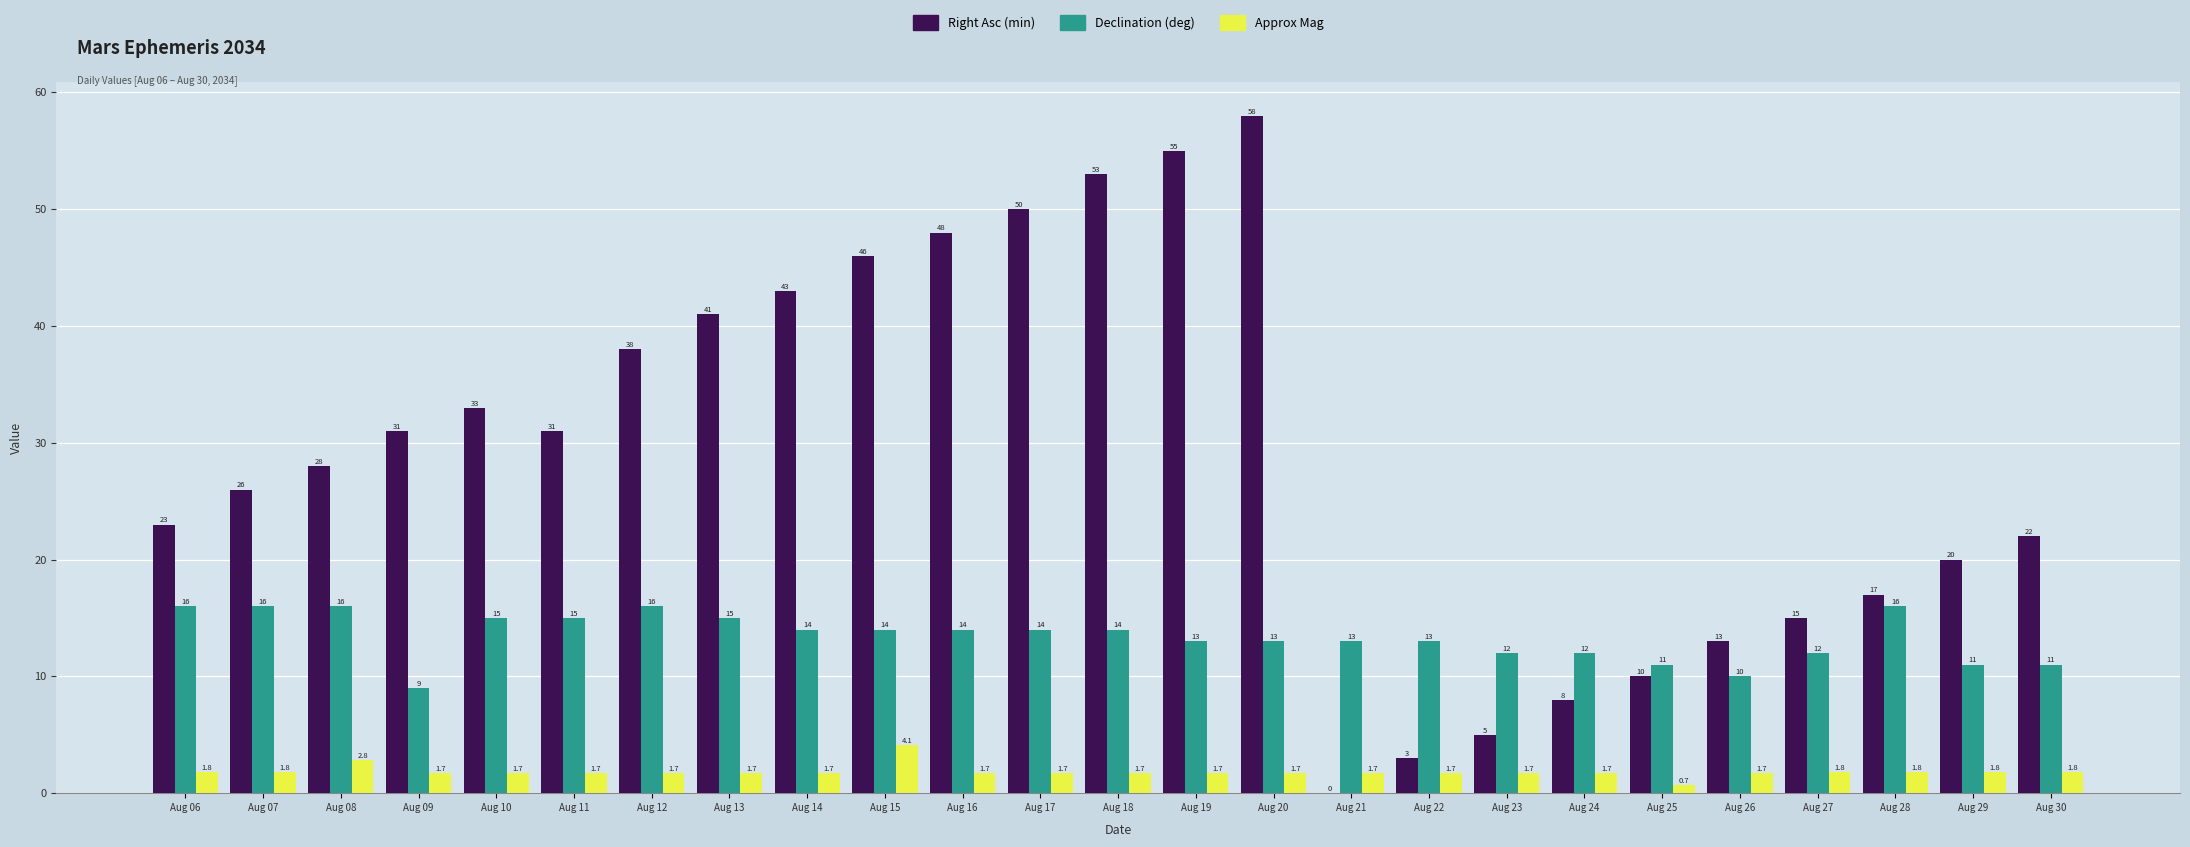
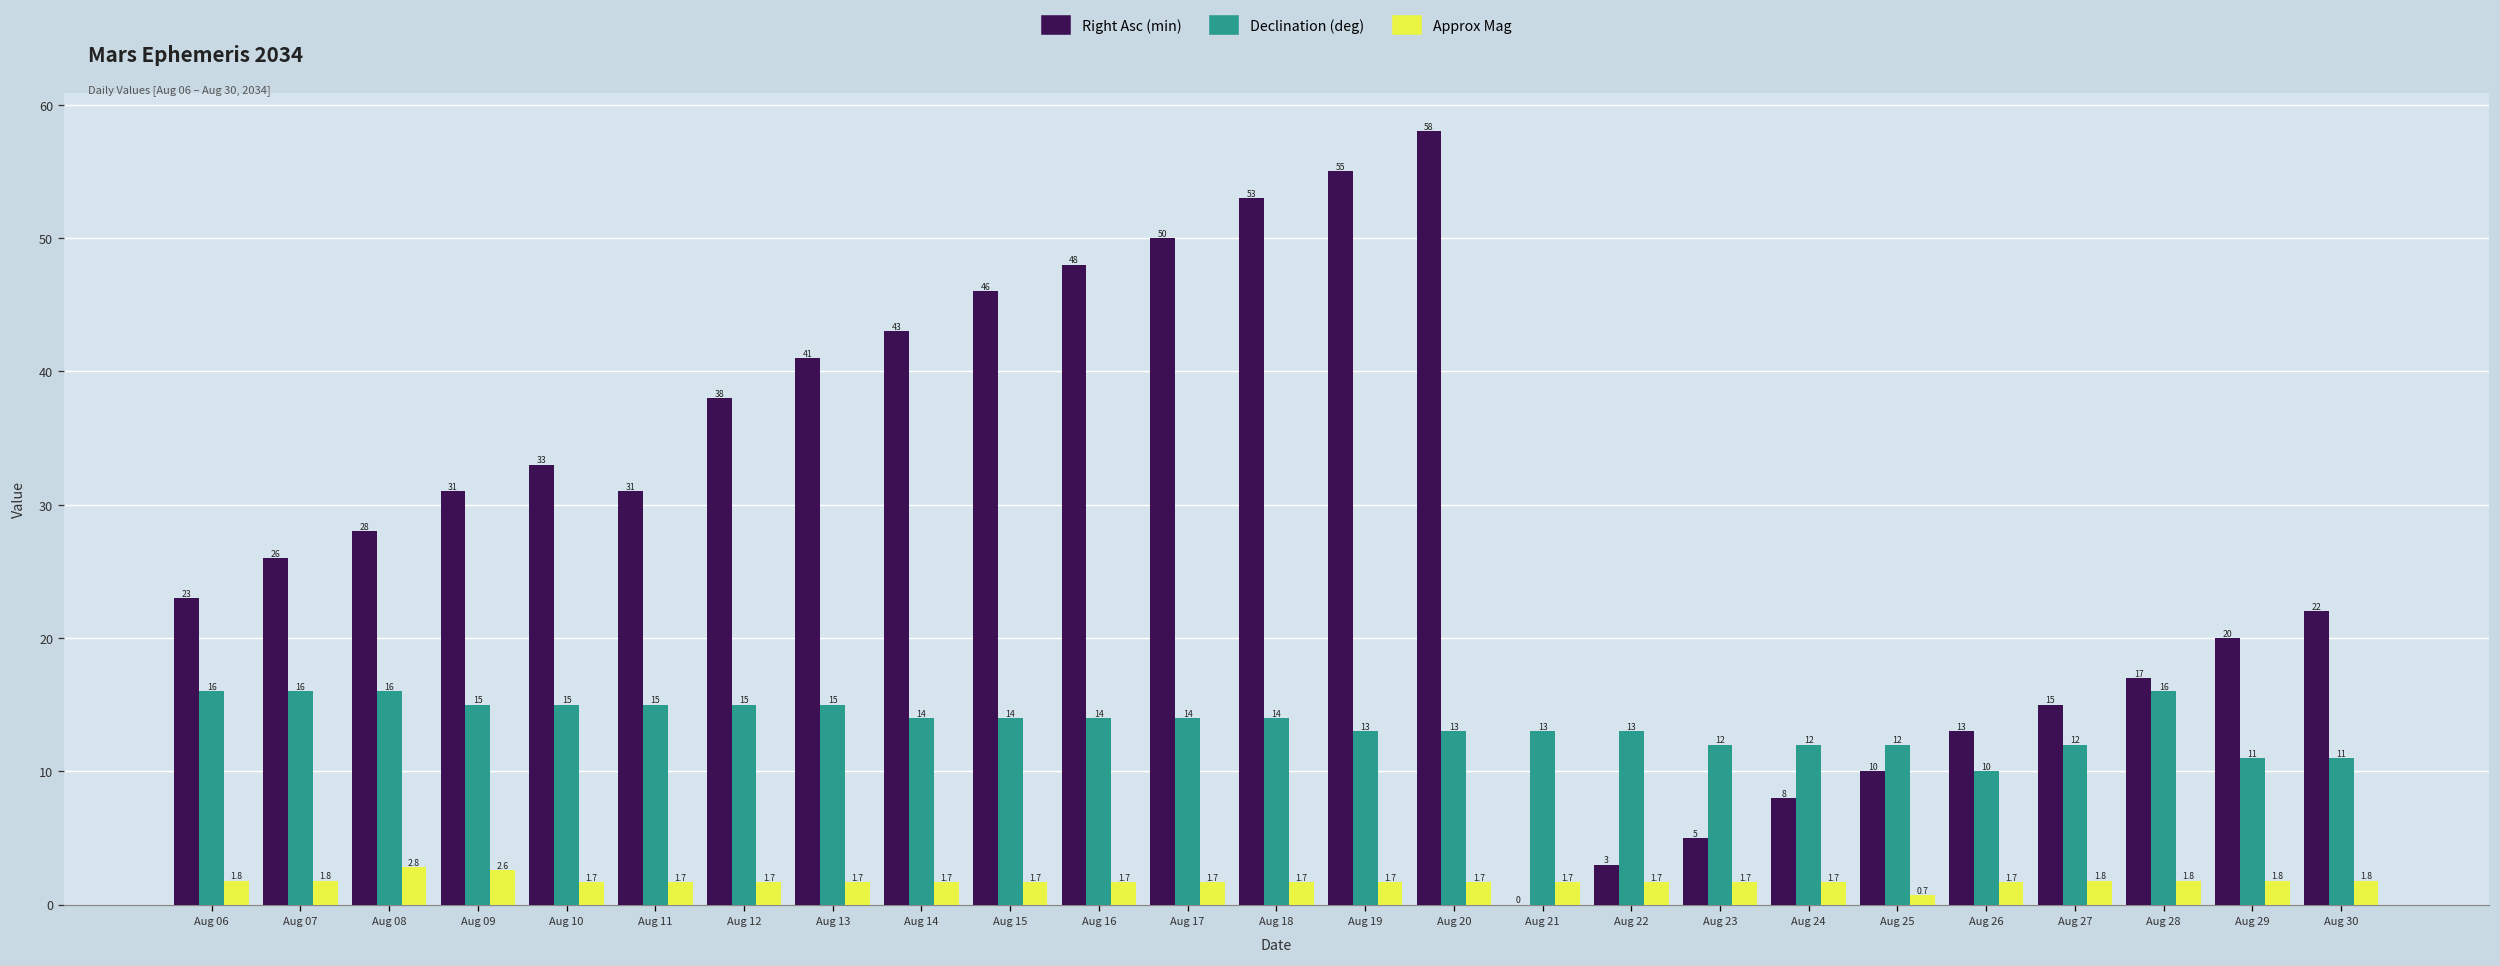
Declination (deg), Aug 09: 9 -> 15
Approx Mag, Aug 09: 1.7 -> 2.6
Declination (deg), Aug 12: 16 -> 15
Approx Mag, Aug 15: 4.1 -> 1.7
Declination (deg), Aug 25: 11 -> 12
